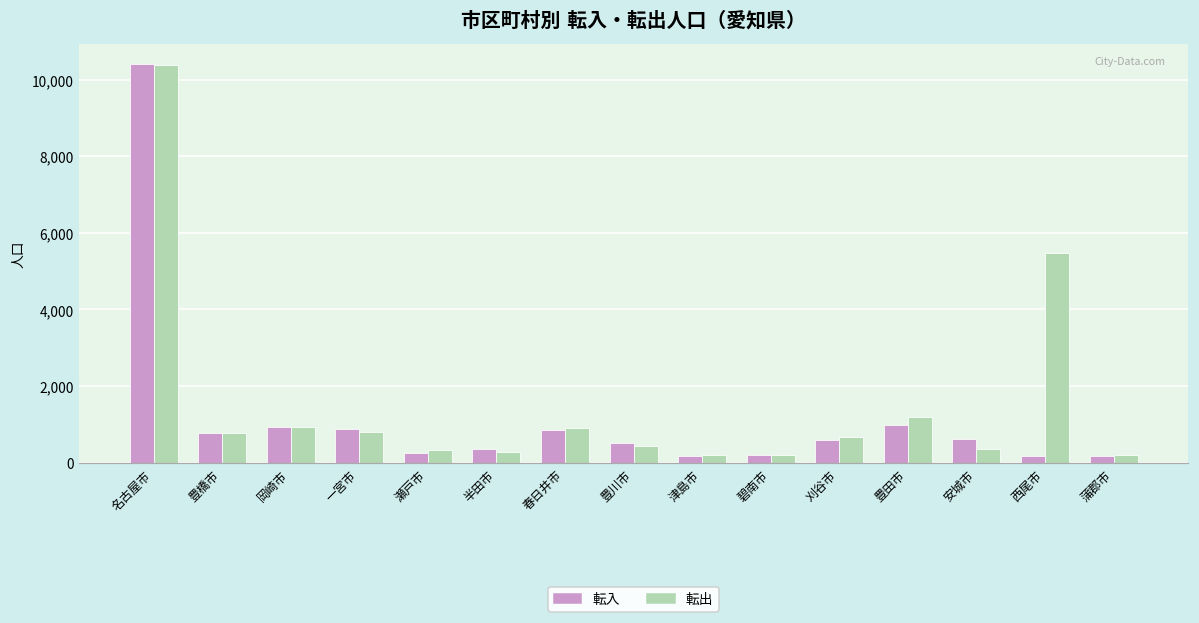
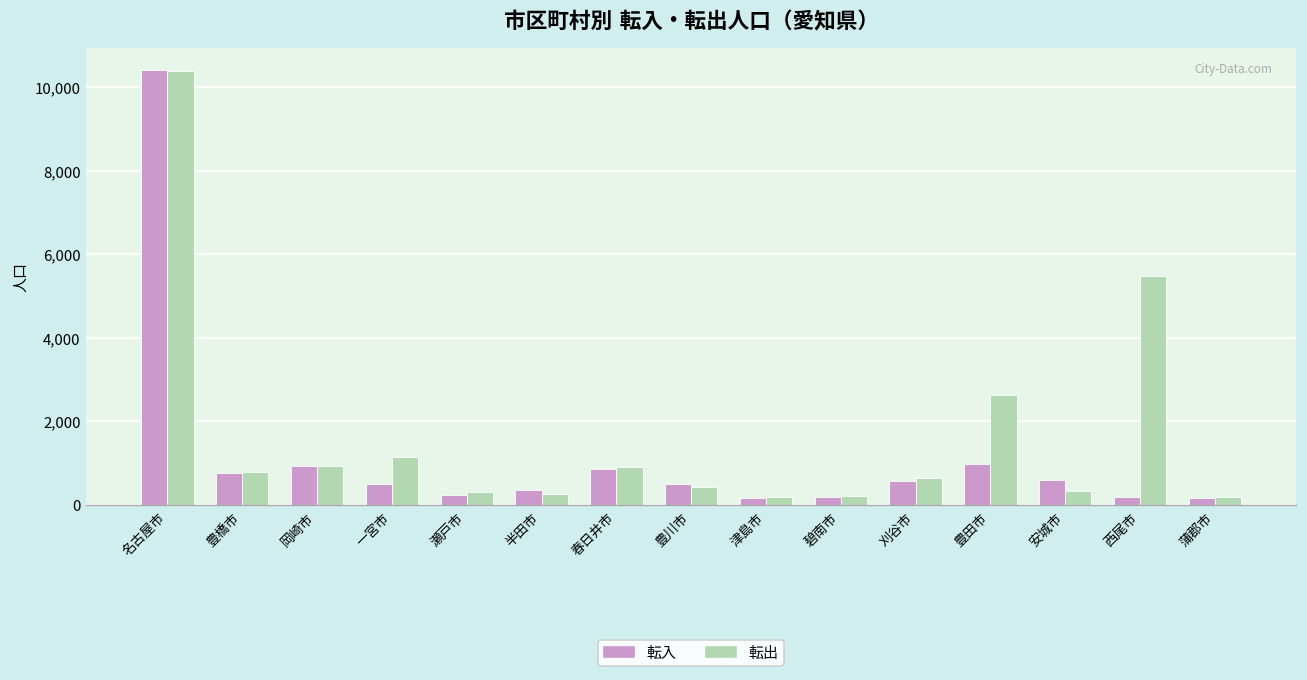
転入, 一宮市: 900 -> 500
転出, 一宮市: 800 -> 1,100
転出, 豊田市: 1,200 -> 2,600
